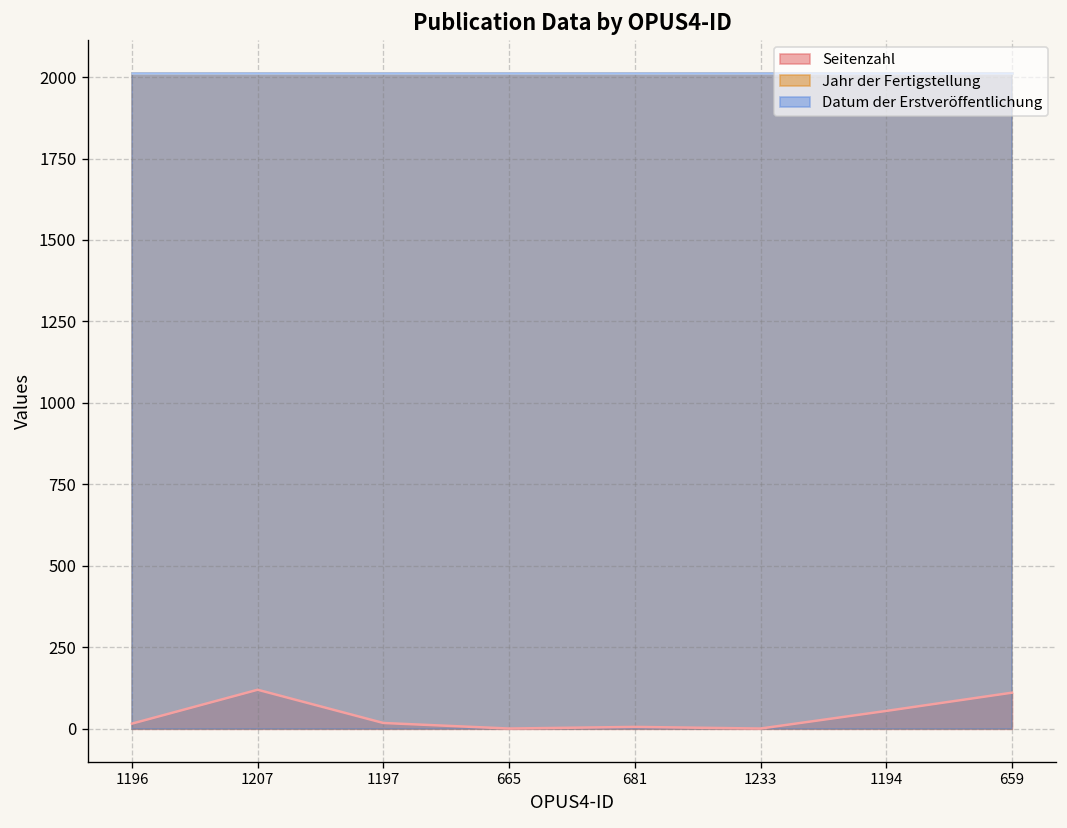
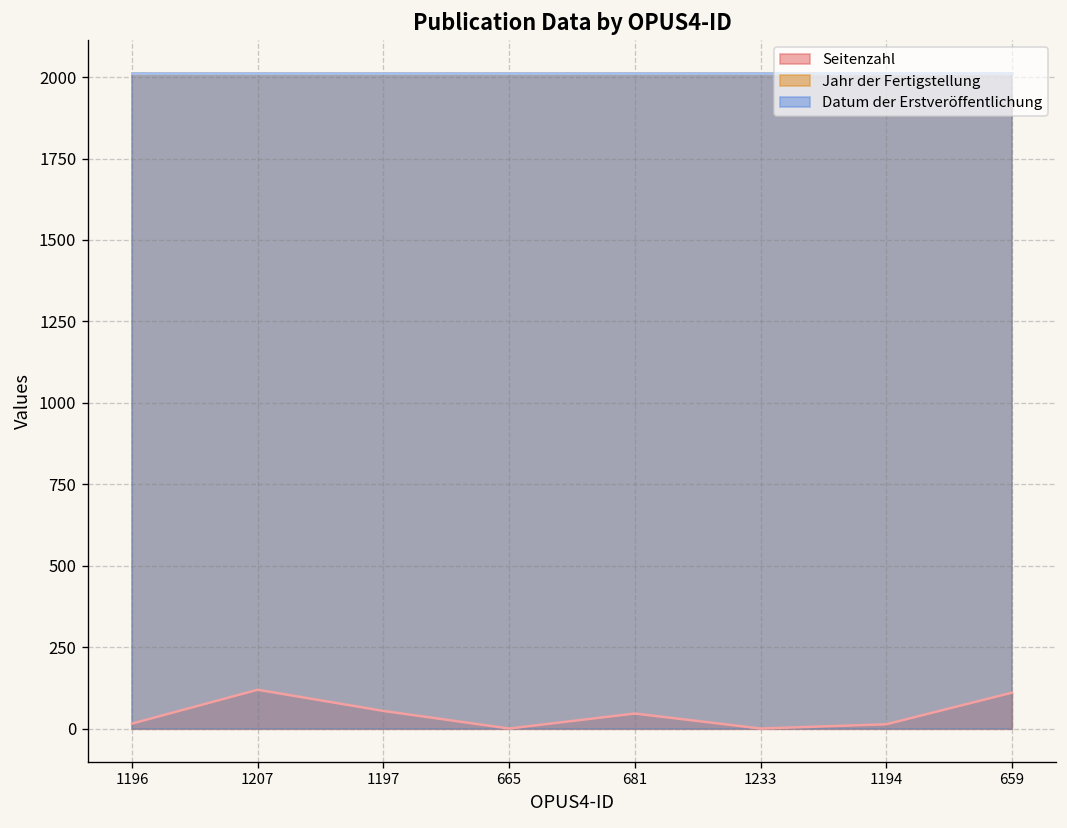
Seitenzahl, 1197: 20 -> 60
Seitenzahl, 681: 10 -> 50
Seitenzahl, 1194: 60 -> 10
